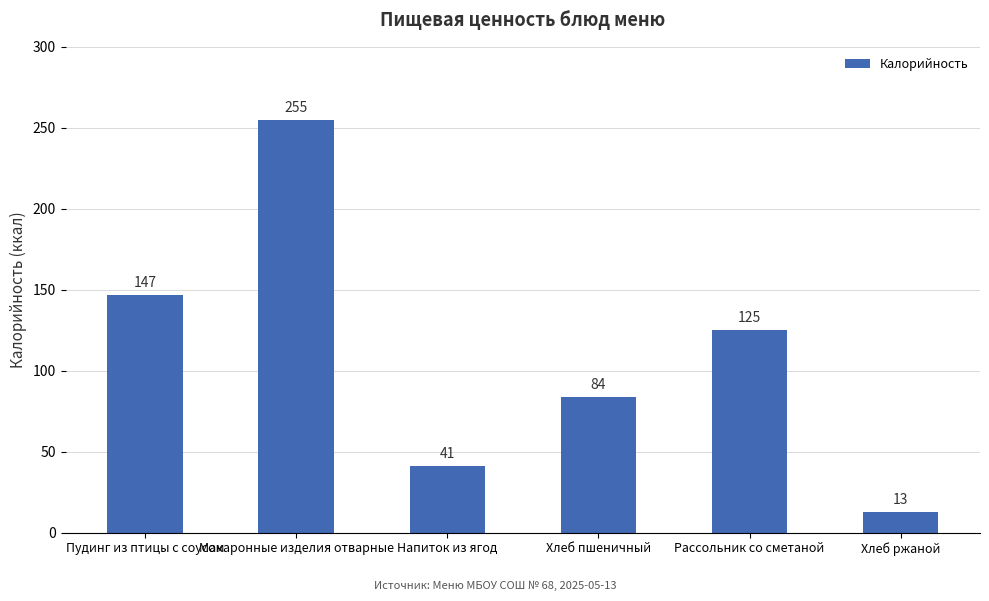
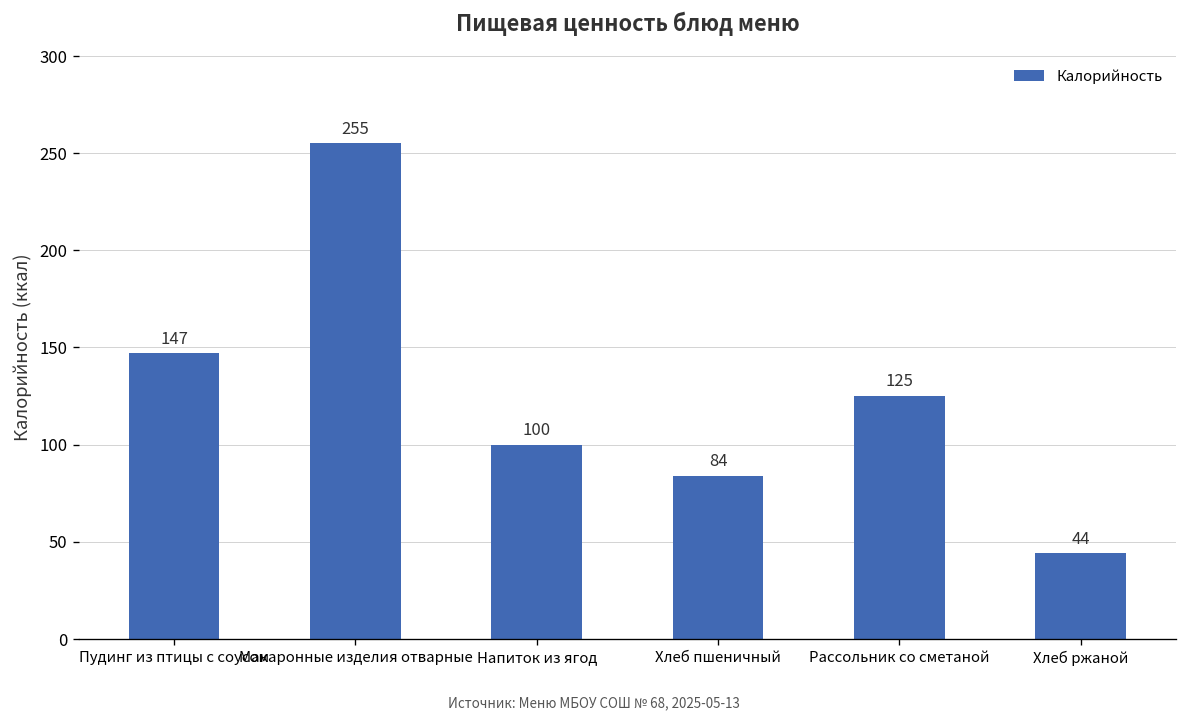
Напиток из ягод: 41 -> 100
Хлеб ржаной: 13 -> 44
